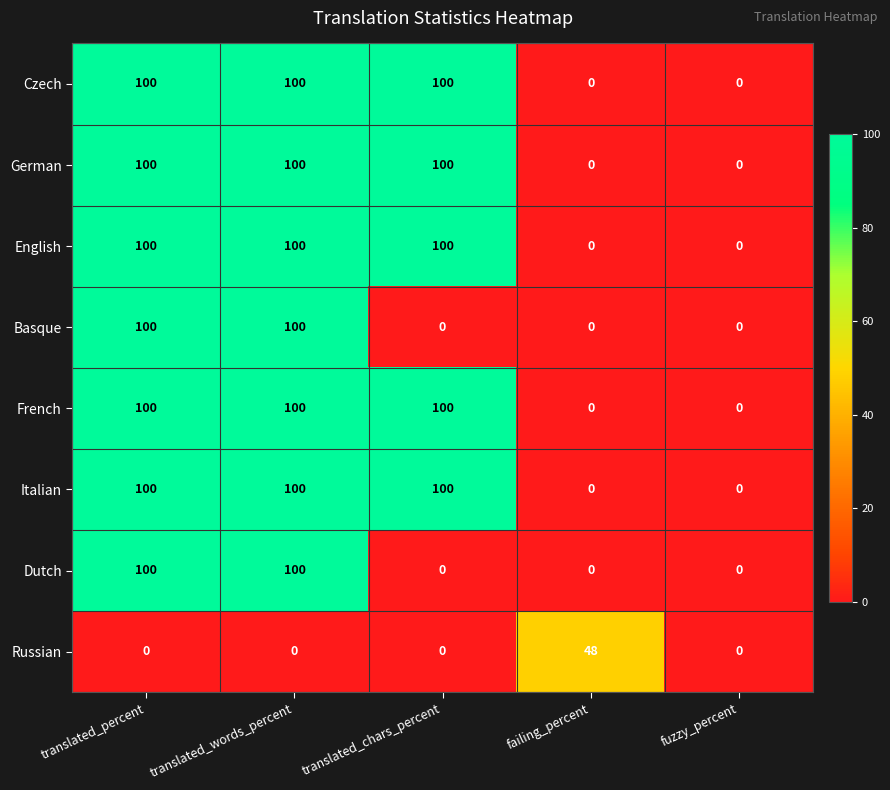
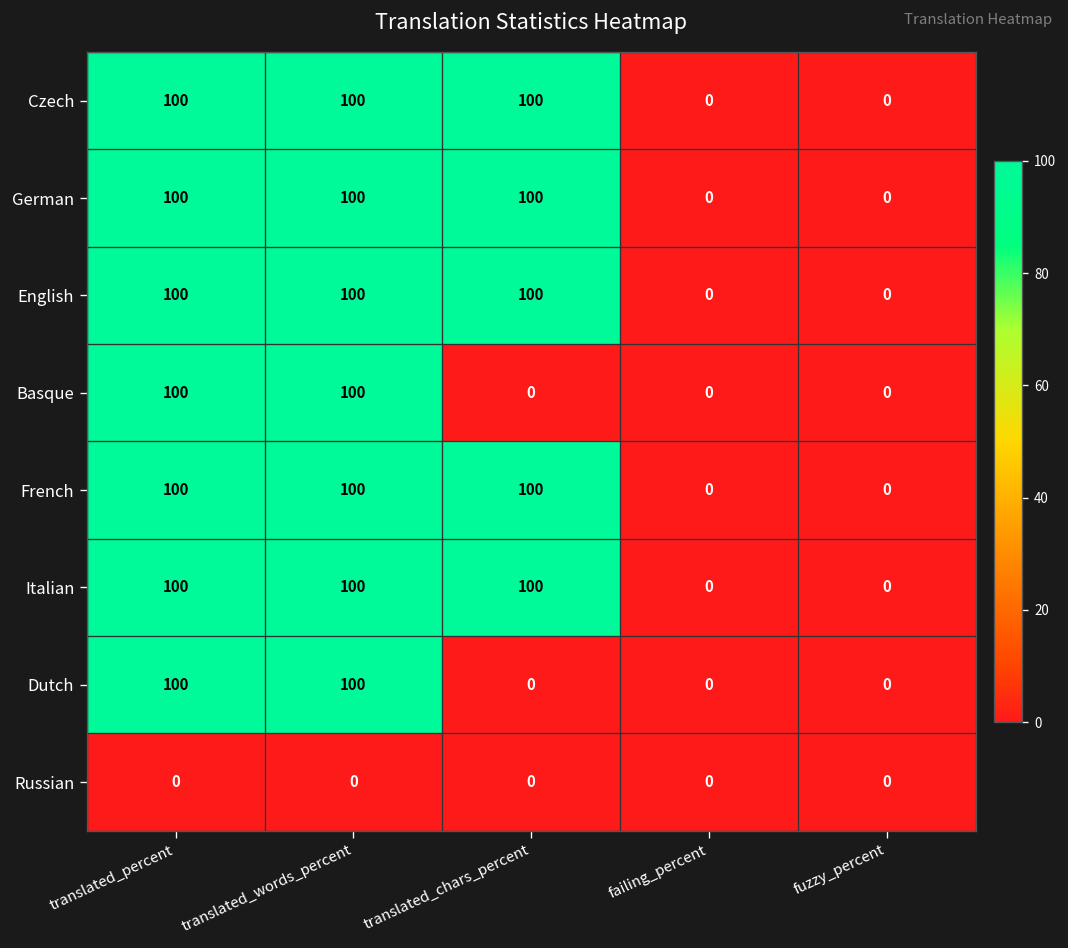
Russian, failing_percent: 48 -> 0
